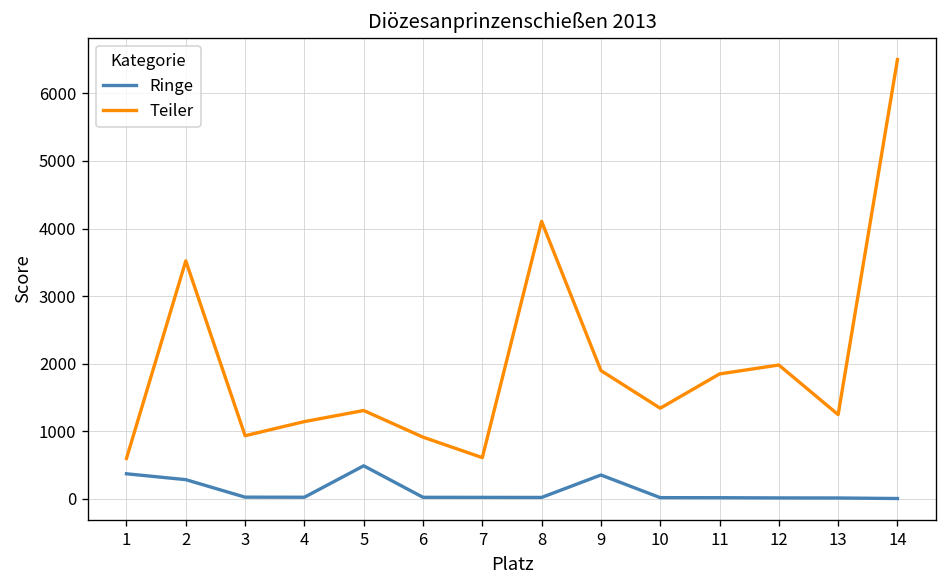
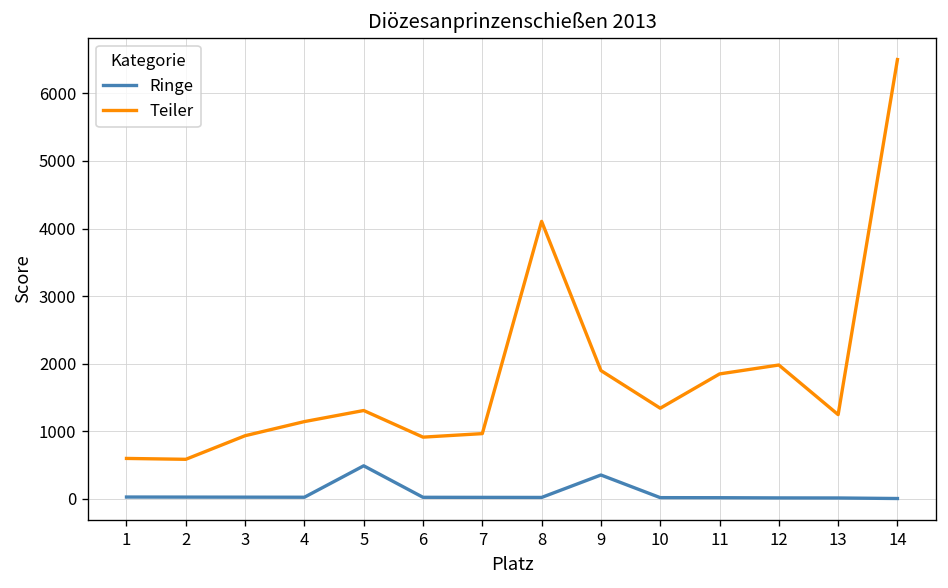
Ringe, 1: 400 -> 0
Ringe, 2: 300 -> 0
Teiler, 2: 3500 -> 600
Teiler, 7: 600 -> 1000
